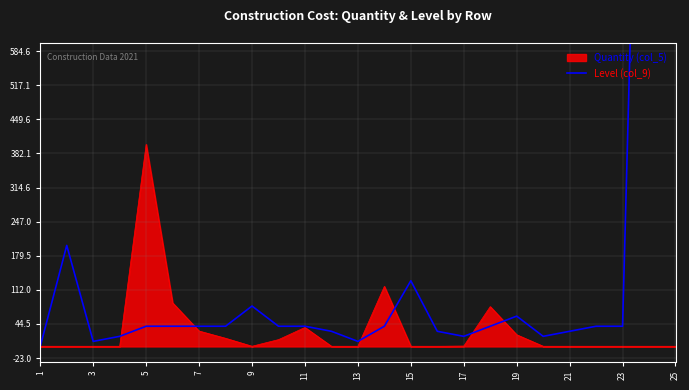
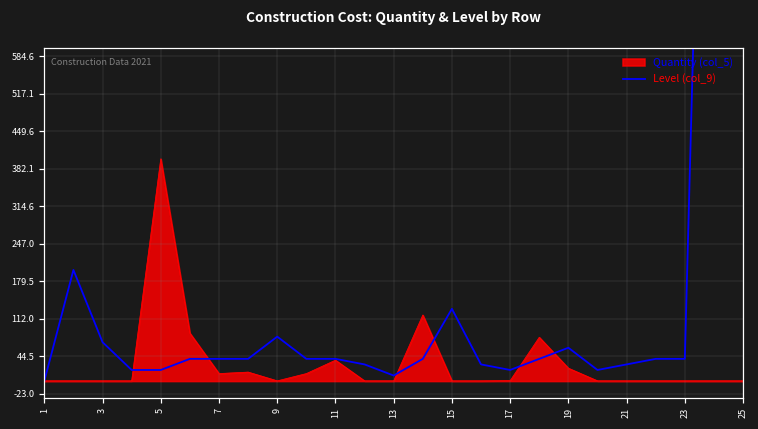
Level (col_9), 3: 10 -> 70
Level (col_9), 5: 40 -> 20
Quantity (col_5), 7: 30 -> 10
